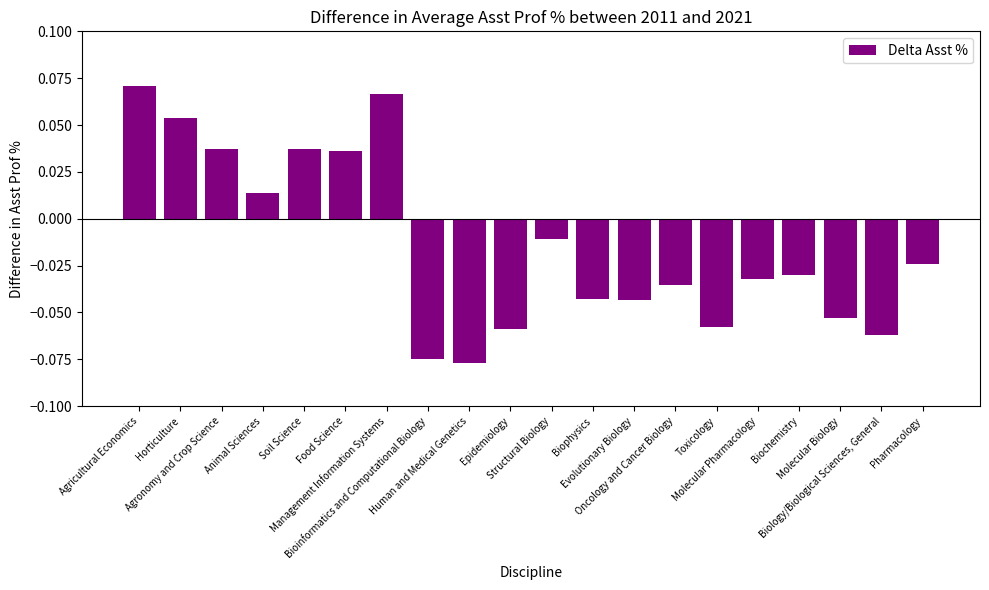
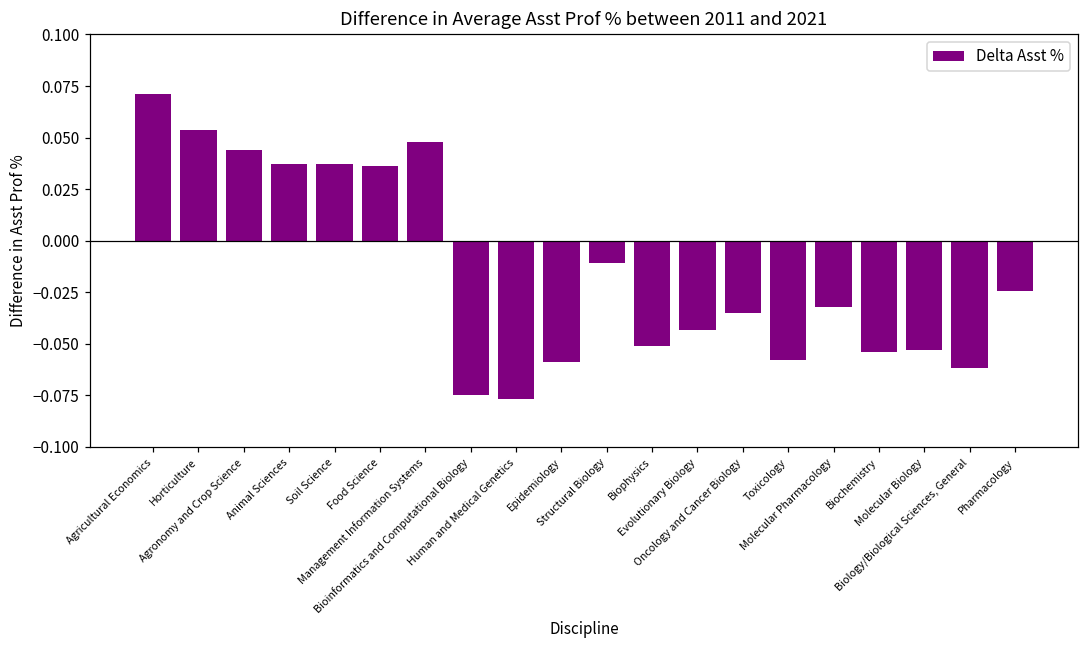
Agronomy and Crop Science: 0.037 -> 0.044
Animal Sciences: 0.014 -> 0.037
Management Information Systems: 0.067 -> 0.048
Biophysics: -0.043 -> -0.051
Biochemistry: -0.030 -> -0.054
